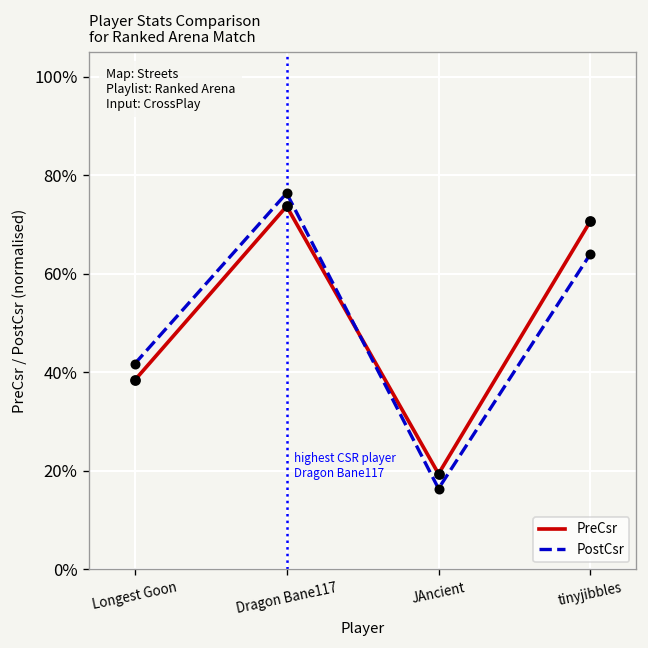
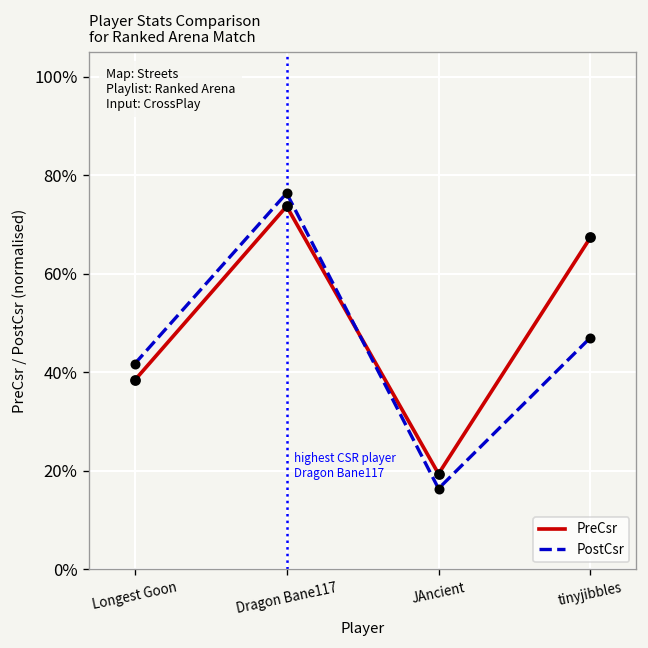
PreCsr, tinyjibbles: 71% -> 67%
PostCsr, tinyjibbles: 64% -> 47%
